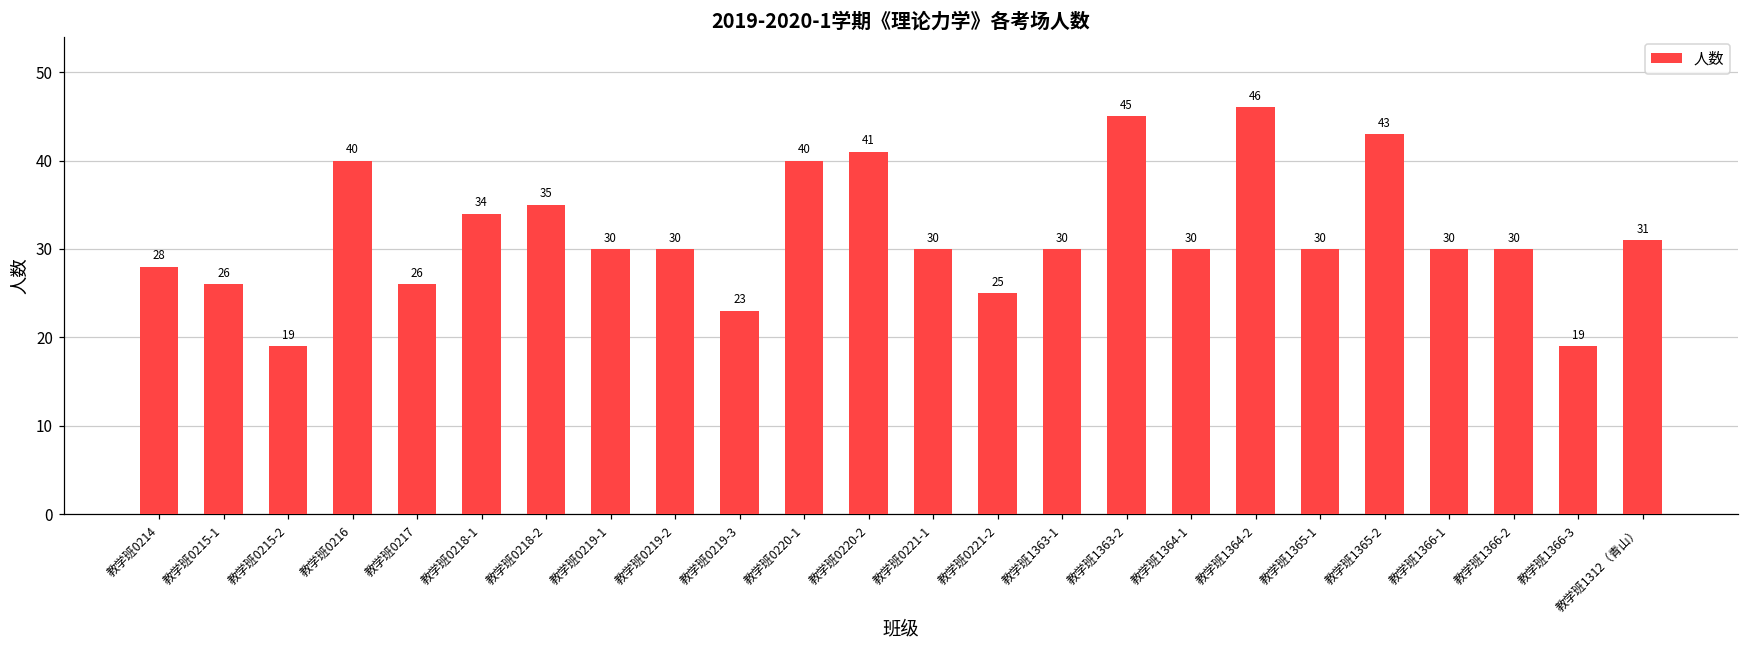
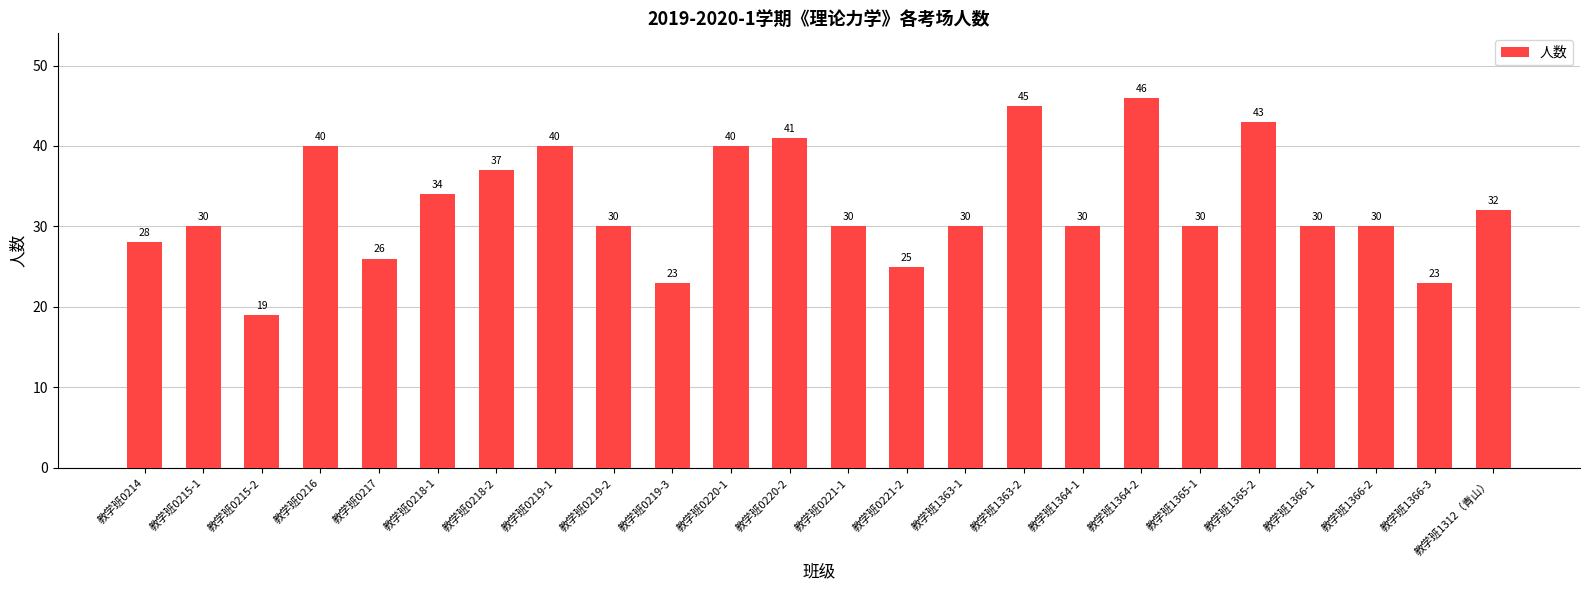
教学班0215-1: 26 -> 30
教学班0218-2: 35 -> 37
教学班0219-1: 30 -> 40
教学班1366-3: 19 -> 23
教学班1312（青山）: 31 -> 32
